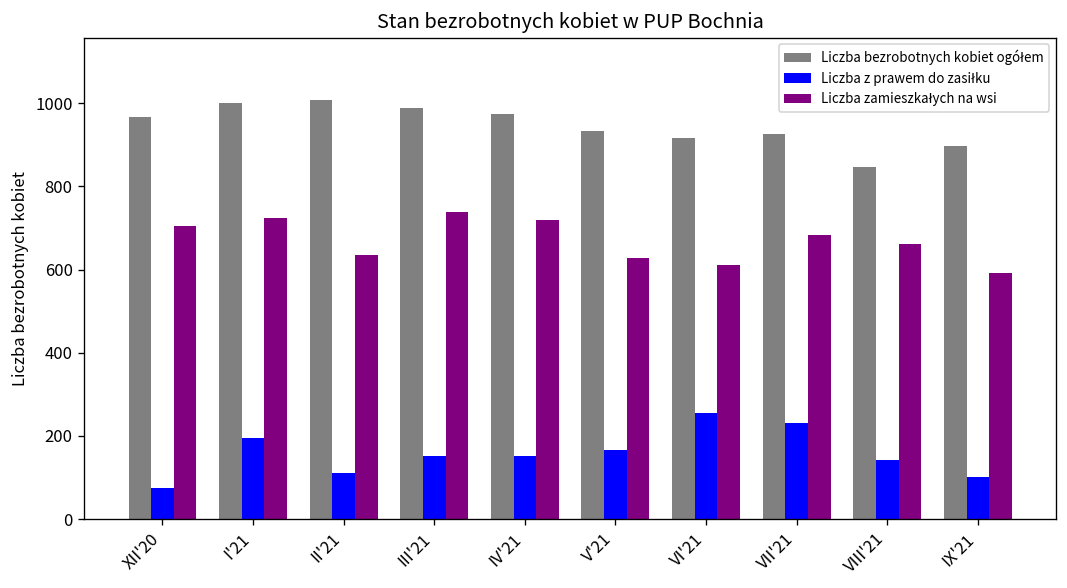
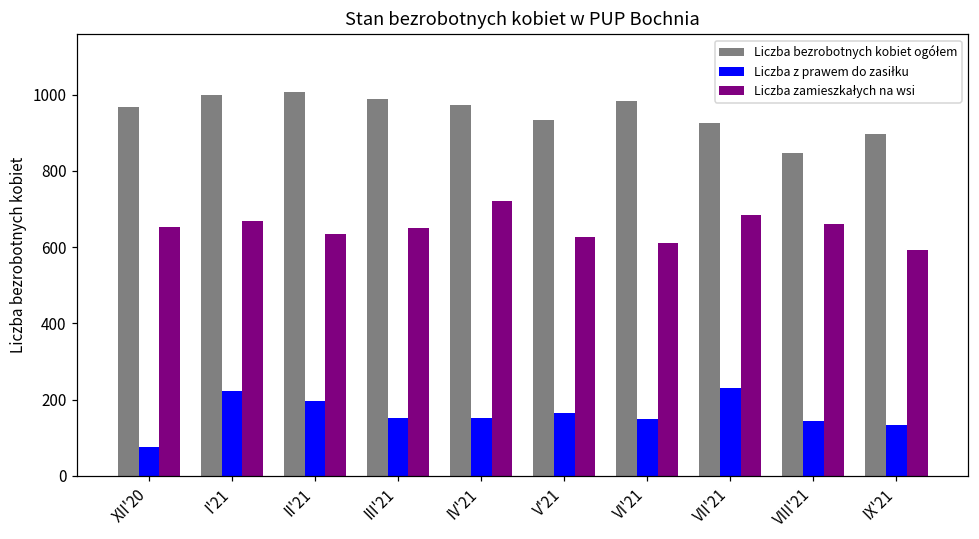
Liczba zamieszkałych na wsi, XII'20: 710 -> 650
Liczba z prawem do zasiłku, I'21: 190 -> 220
Liczba zamieszkałych na wsi, I'21: 720 -> 670
Liczba z prawem do zasiłku, II'21: 110 -> 200
Liczba zamieszkałych na wsi, III'21: 740 -> 650
Liczba bezrobotnych kobiet ogółem, VI'21: 920 -> 980
Liczba z prawem do zasiłku, VI'21: 250 -> 150
Liczba z prawem do zasiłku, IX'21: 100 -> 130
